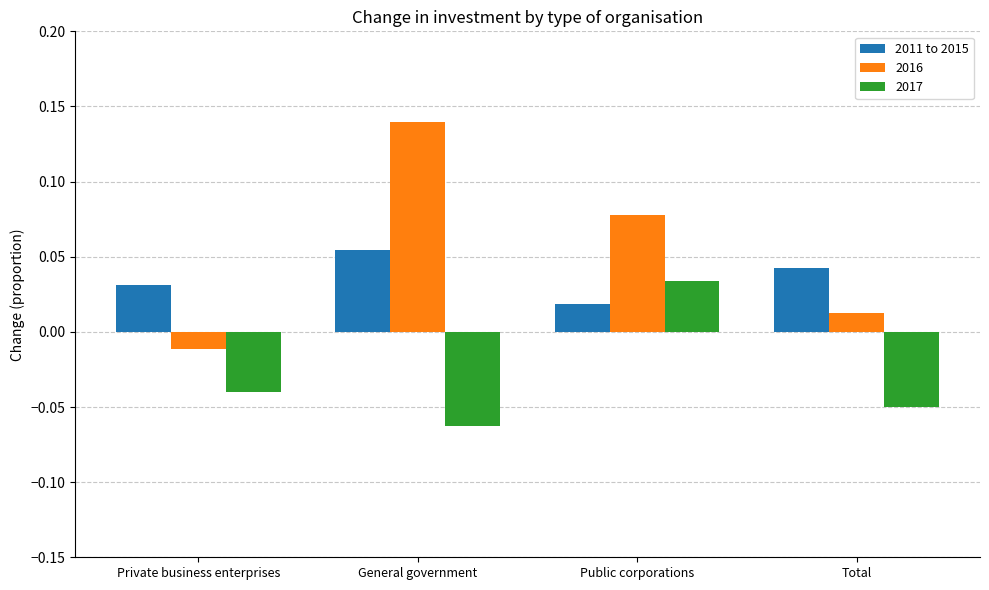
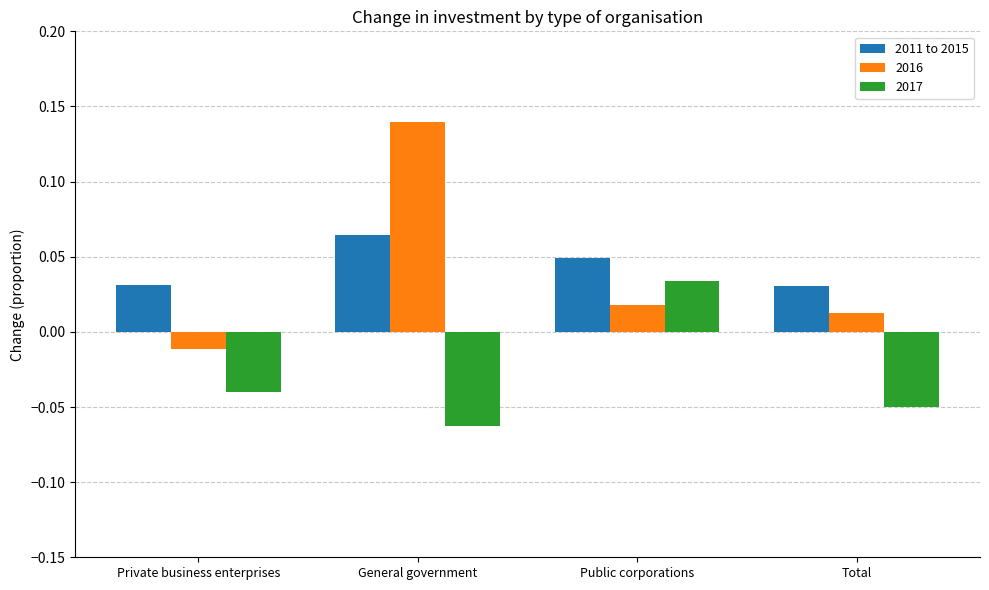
2011 to 2015, General government: 0.054 -> 0.065
2011 to 2015, Public corporations: 0.018 -> 0.049
2016, Public corporations: 0.078 -> 0.018
2011 to 2015, Total: 0.042 -> 0.031
